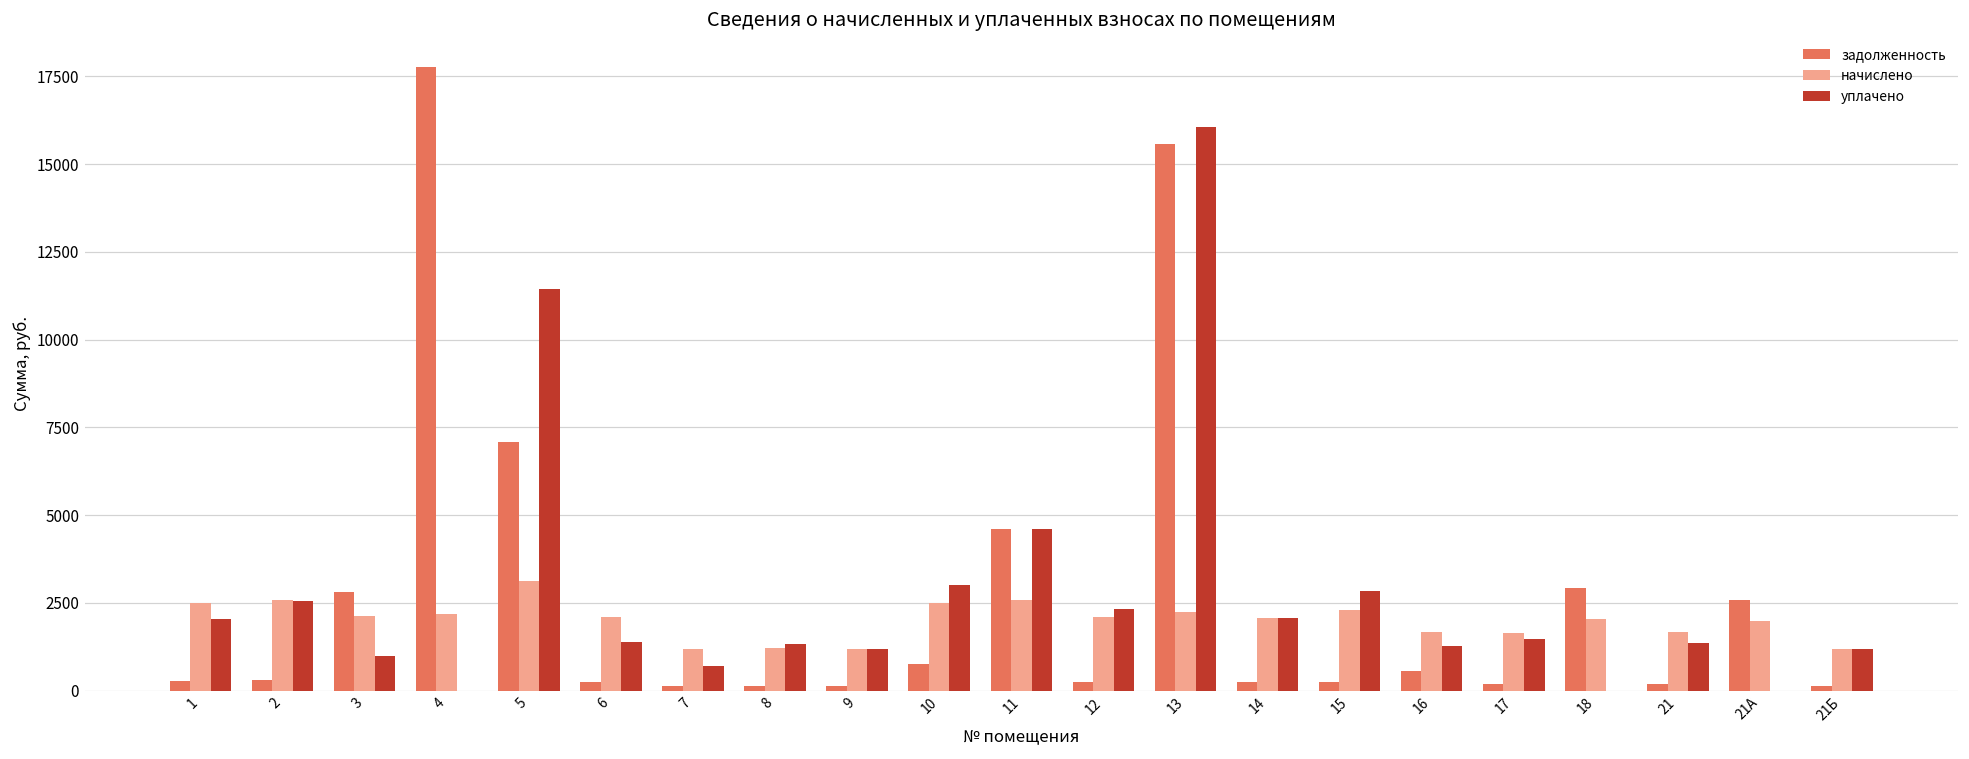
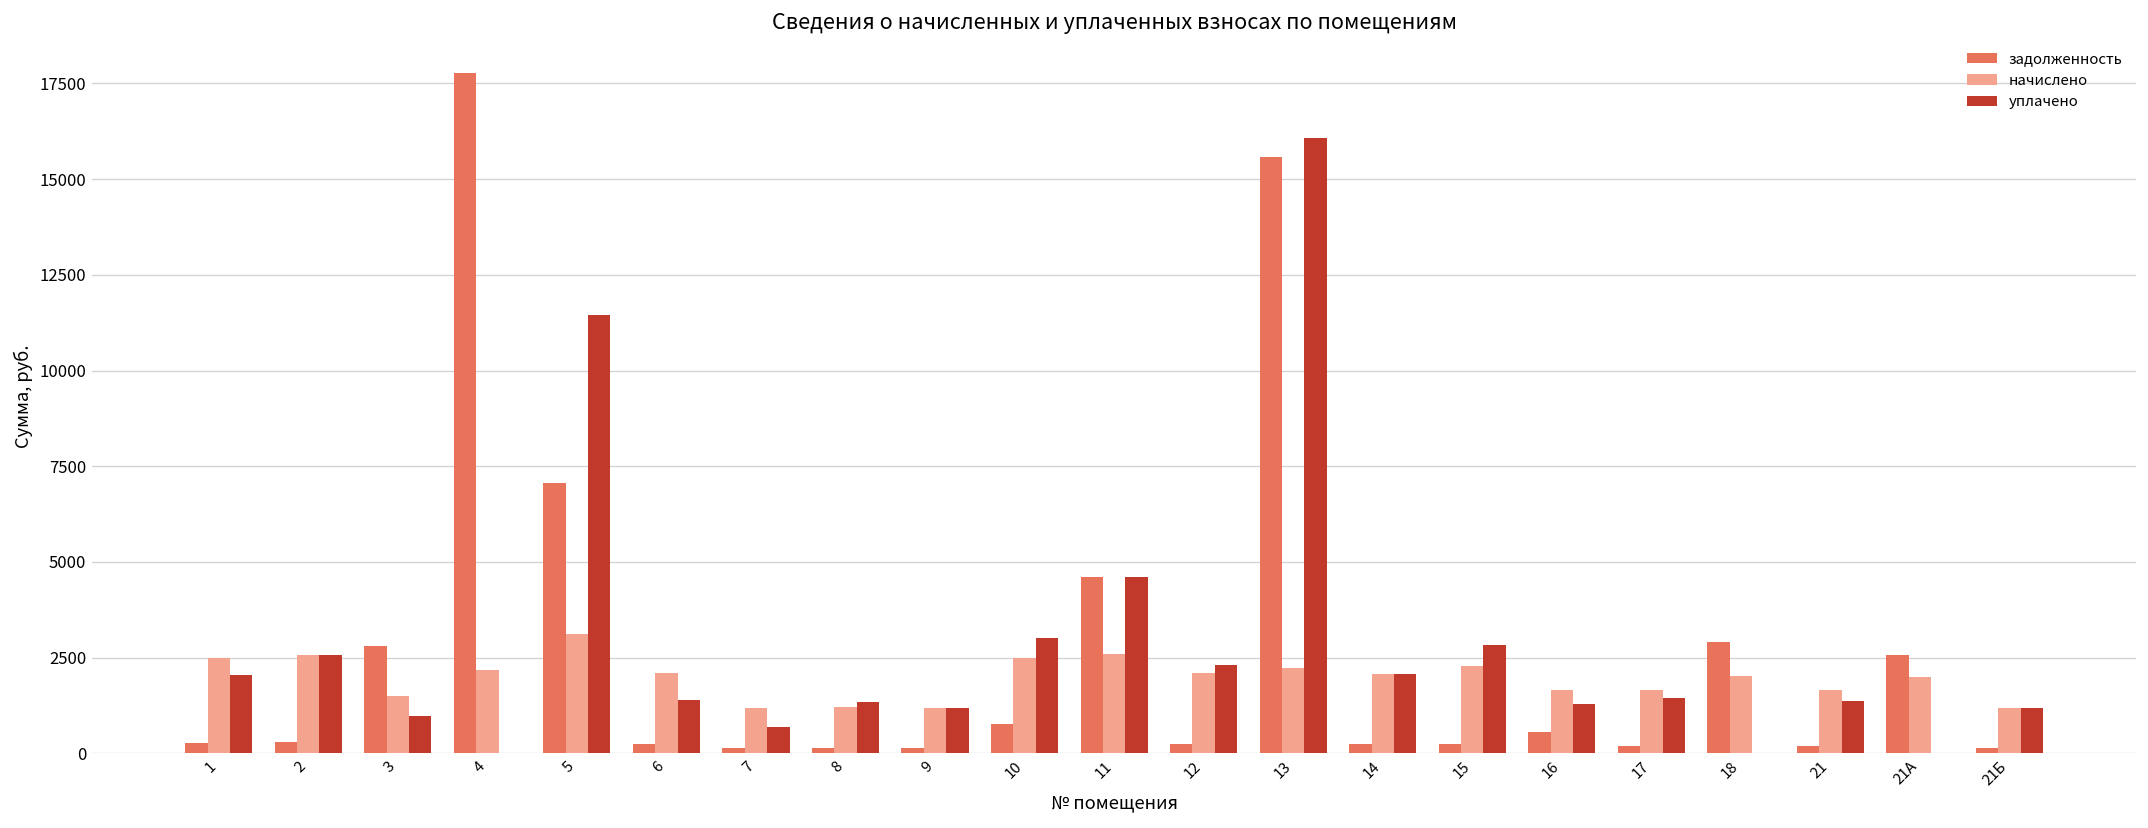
начислено, 3: 2100 -> 1500
